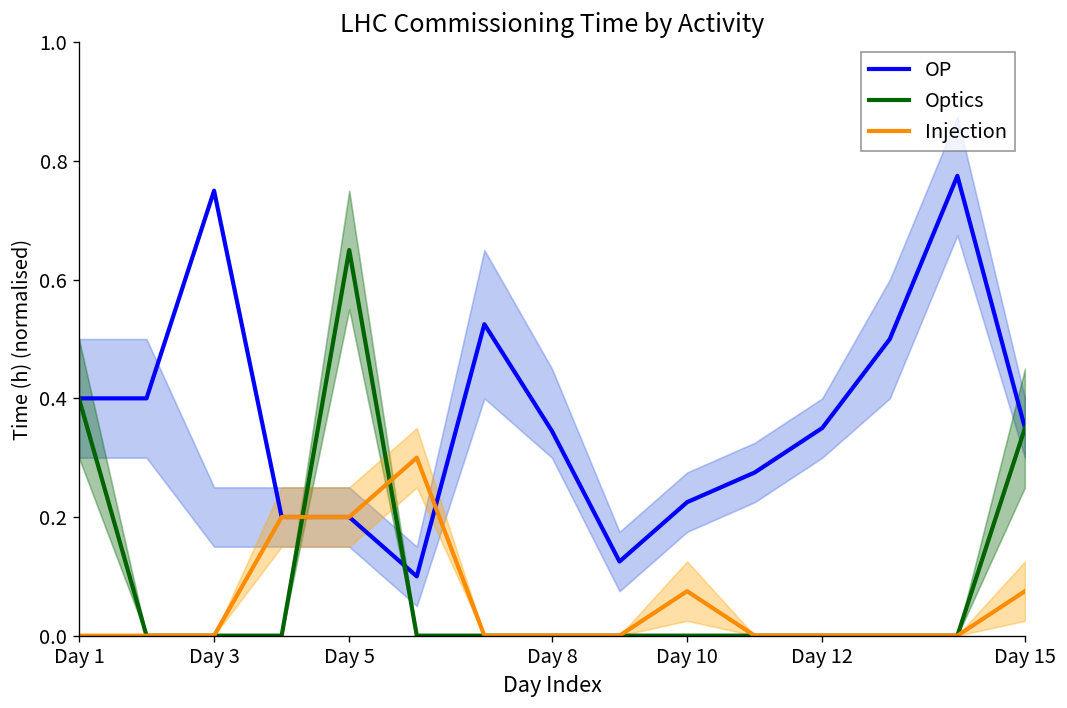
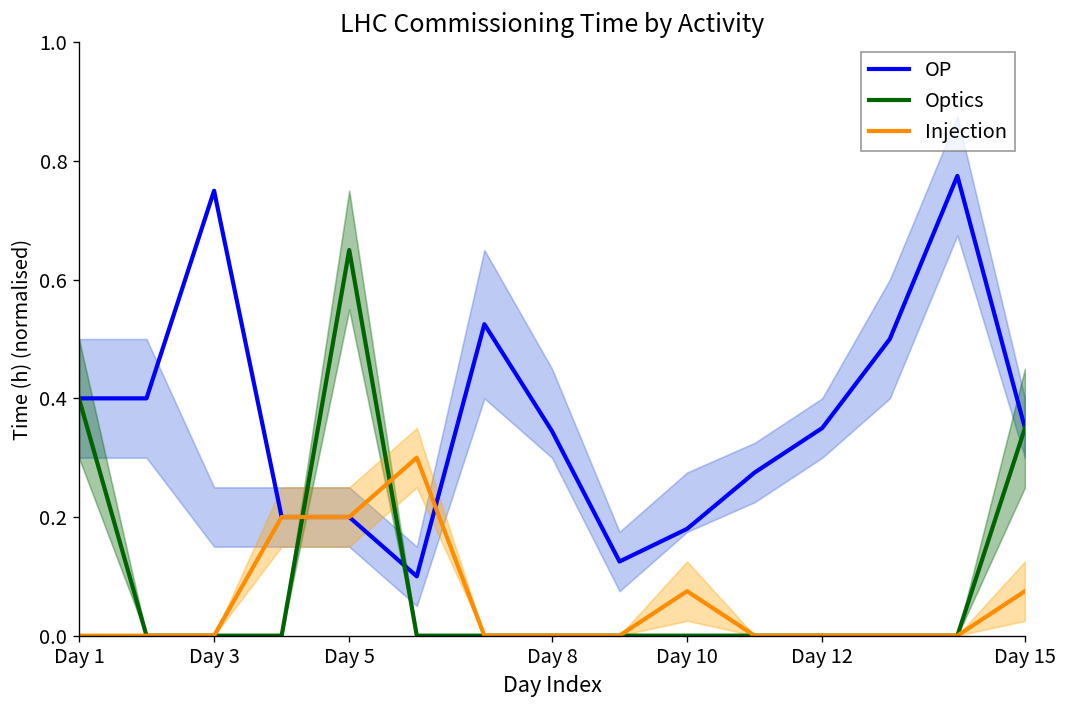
OP, Day 10: 0.23 -> 0.18
